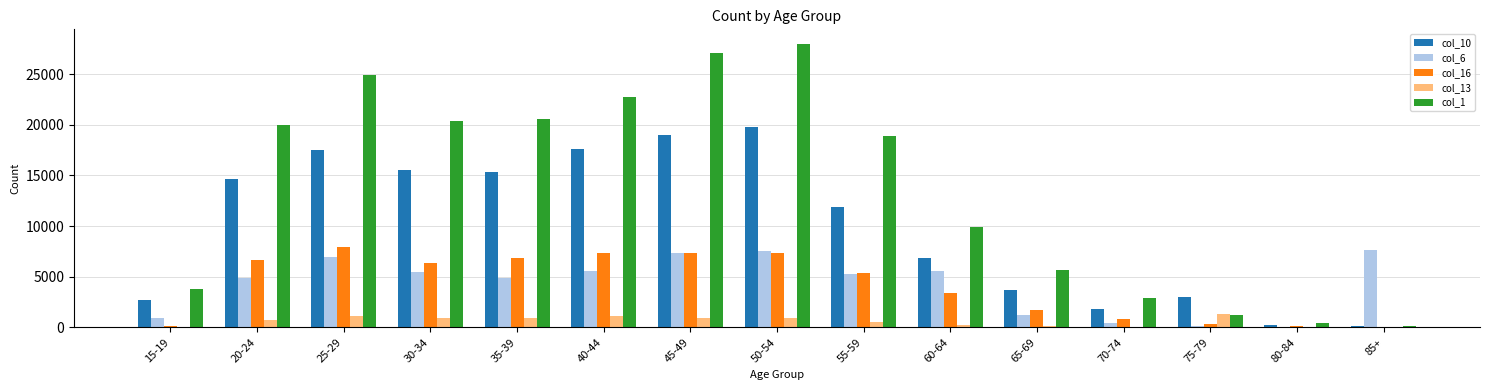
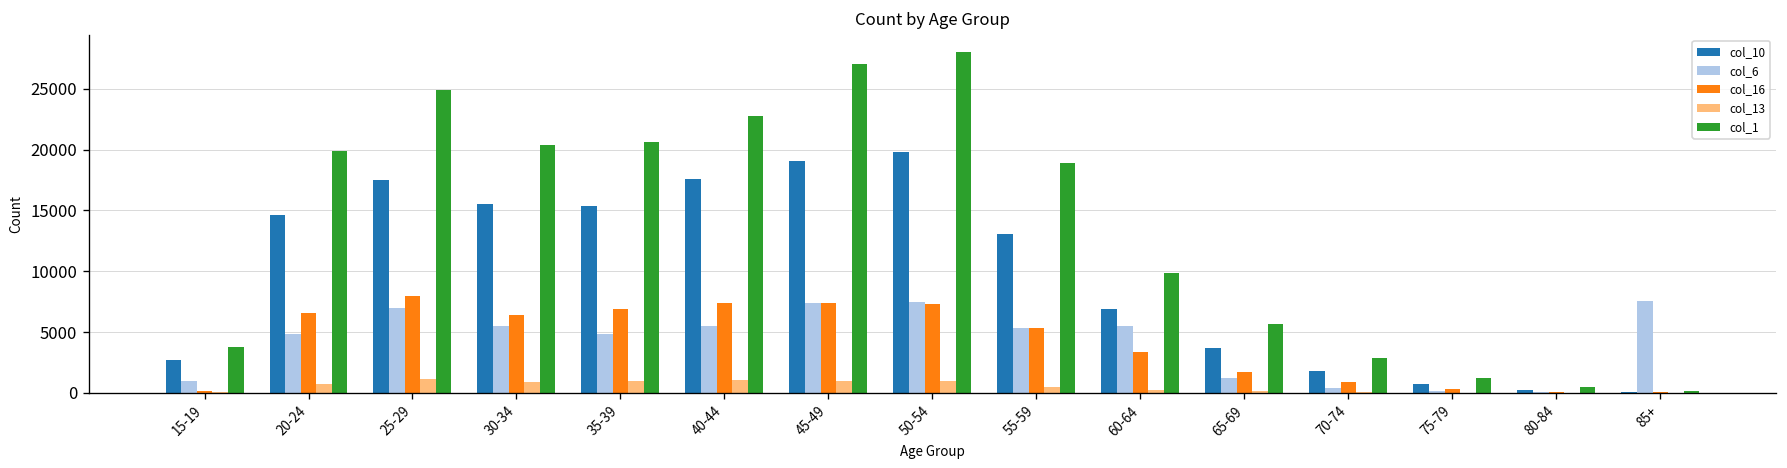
col_10, 55-59: 11900 -> 13000
col_10, 75-79: 3000 -> 700
col_13, 75-79: 1300 -> 0
